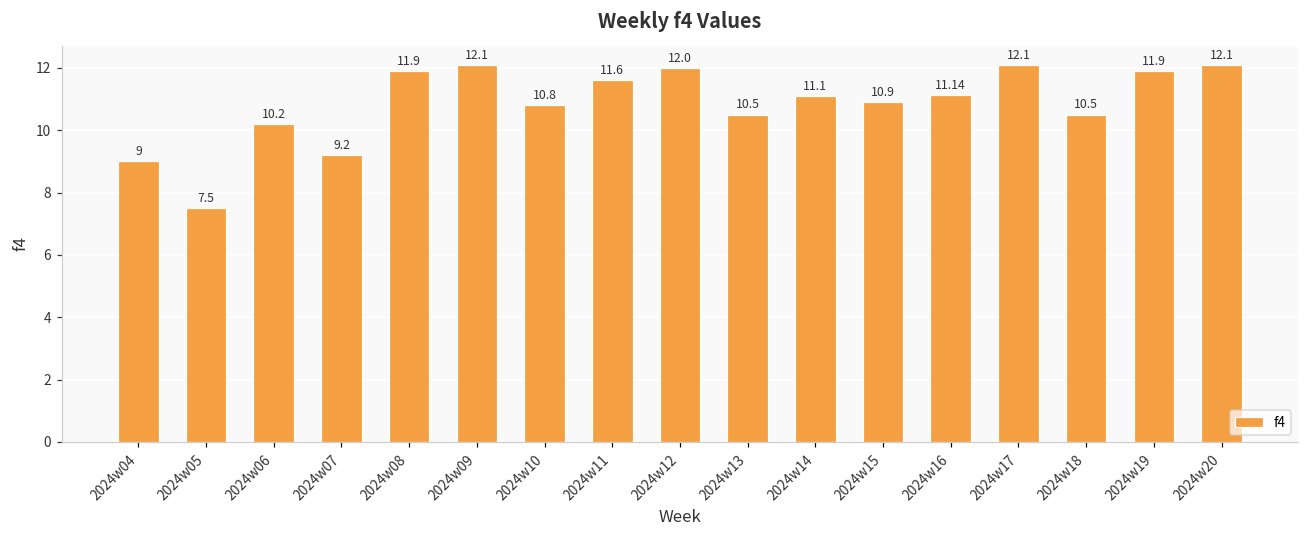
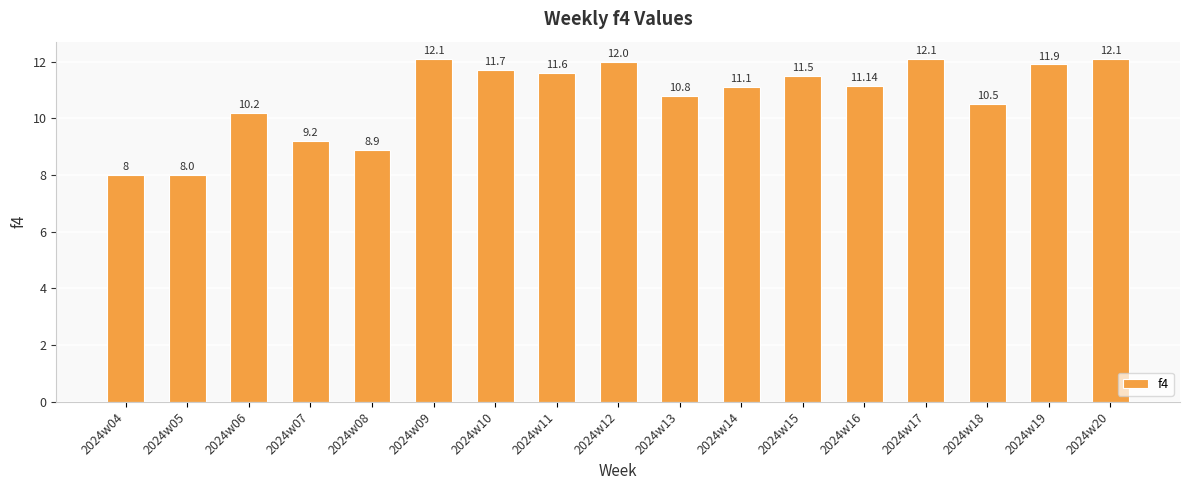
2024w04: 9 -> 8
2024w05: 7.5 -> 8.0
2024w08: 11.9 -> 8.9
2024w10: 10.8 -> 11.7
2024w13: 10.5 -> 10.8
2024w15: 10.9 -> 11.5
